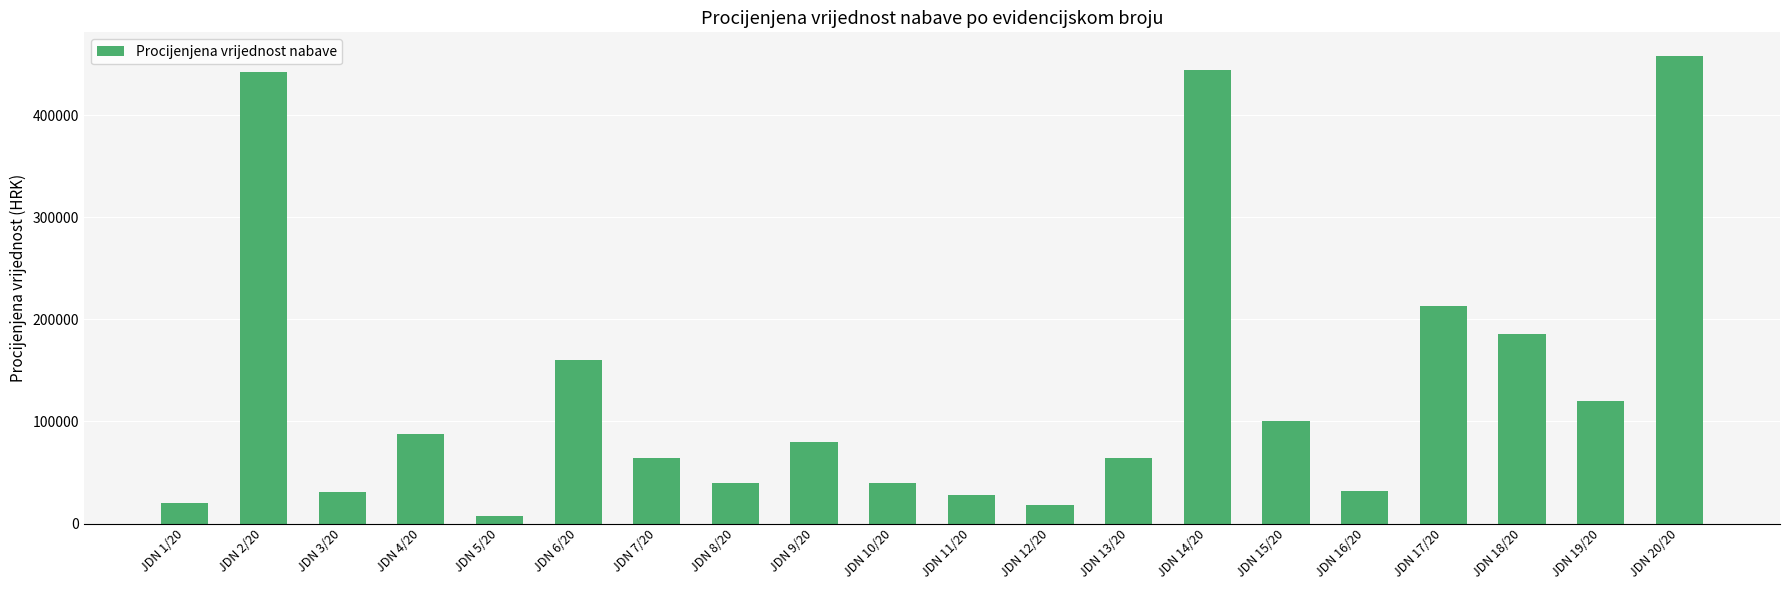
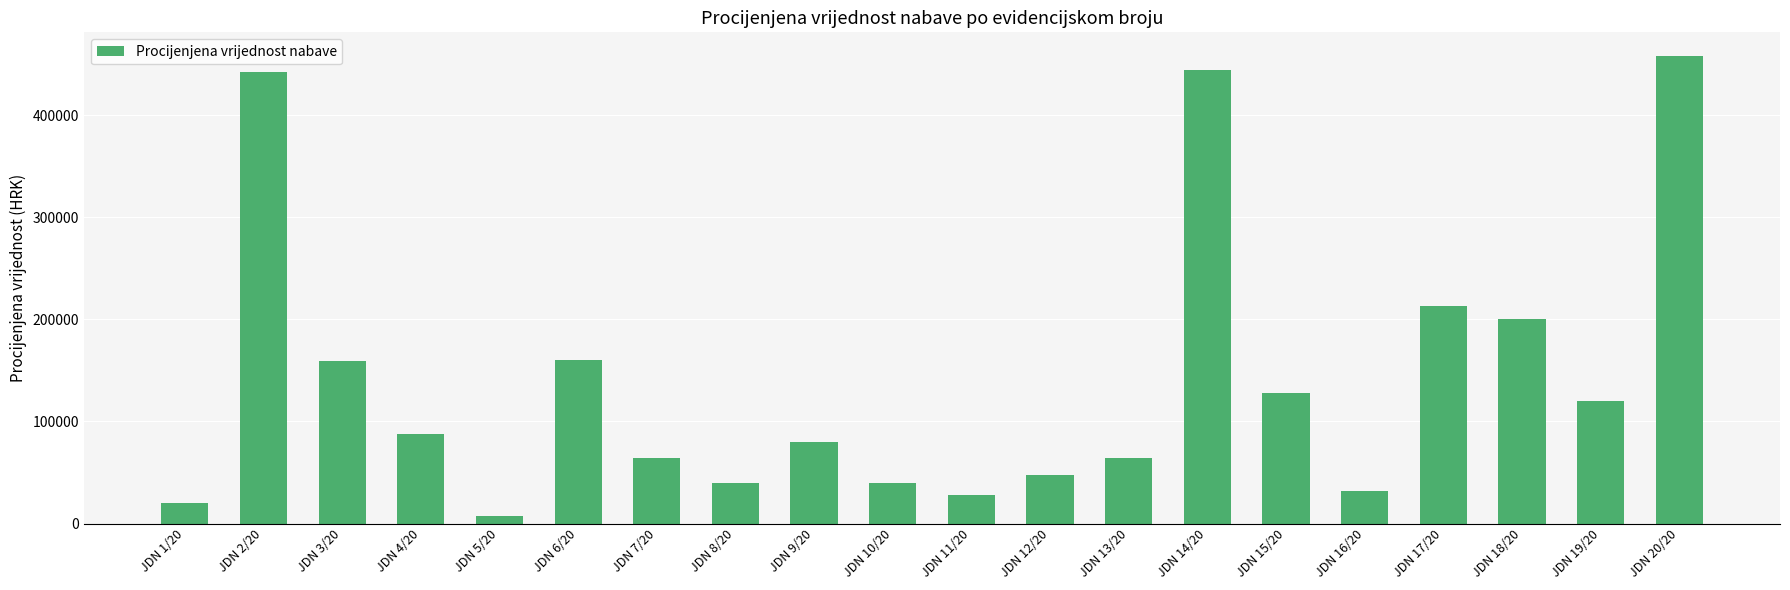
JDN 3/20: 31000 -> 159000
JDN 12/20: 18000 -> 48000
JDN 15/20: 101000 -> 128000
JDN 18/20: 185000 -> 200000
